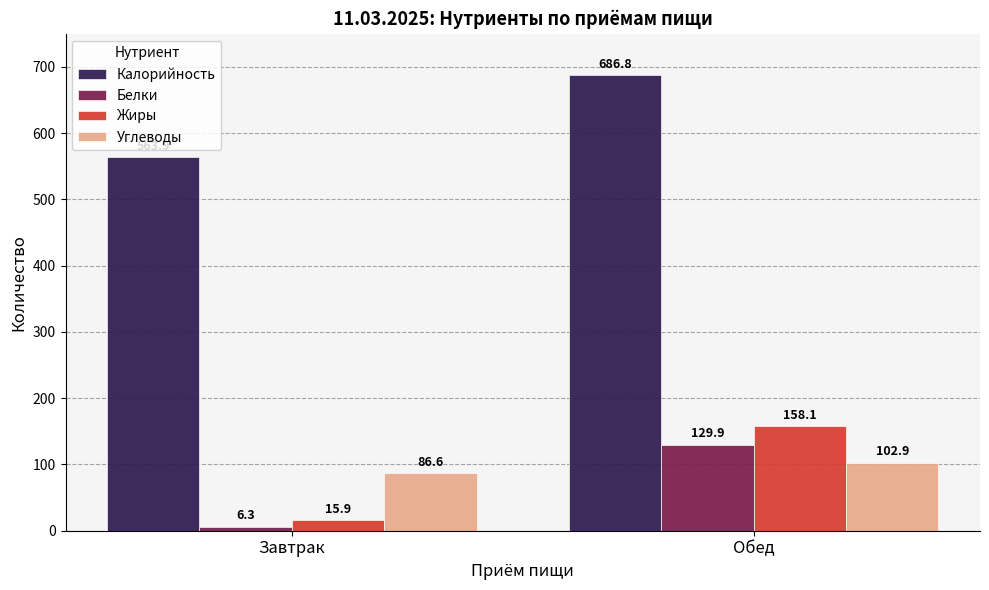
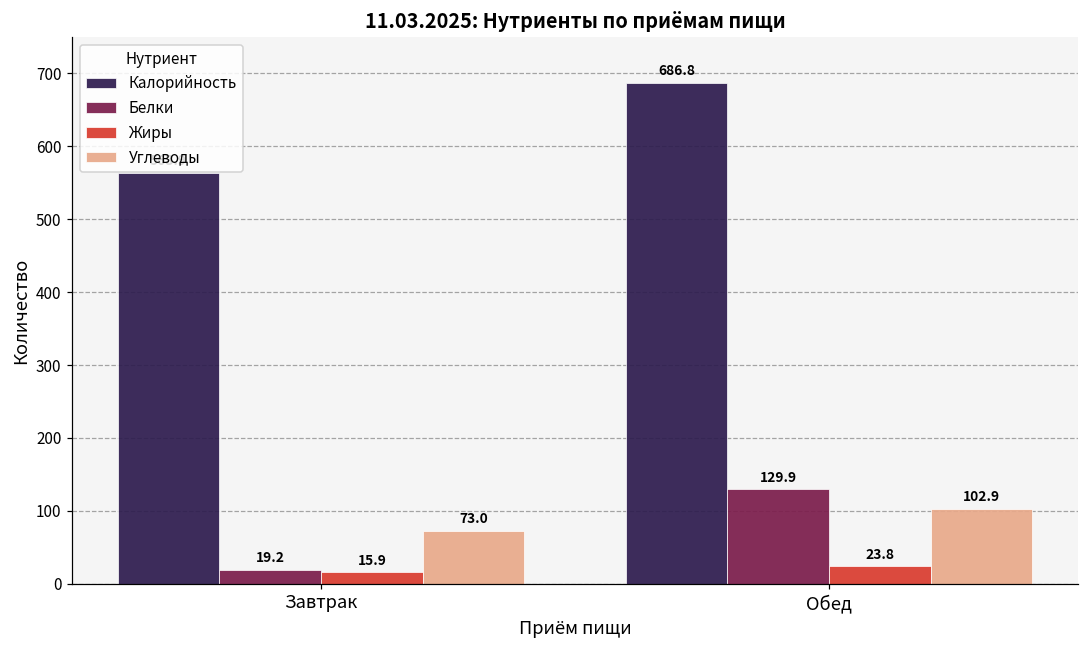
Белки, Завтрак: 6.3 -> 19.2
Углеводы, Завтрак: 86.6 -> 73.0
Жиры, Обед: 158.1 -> 23.8
